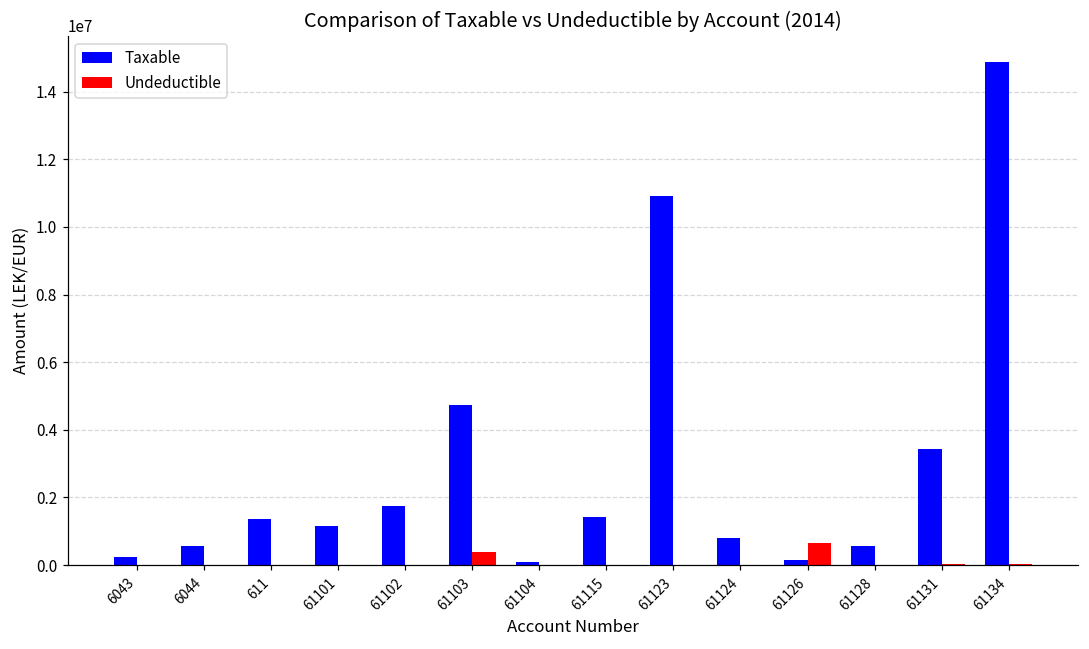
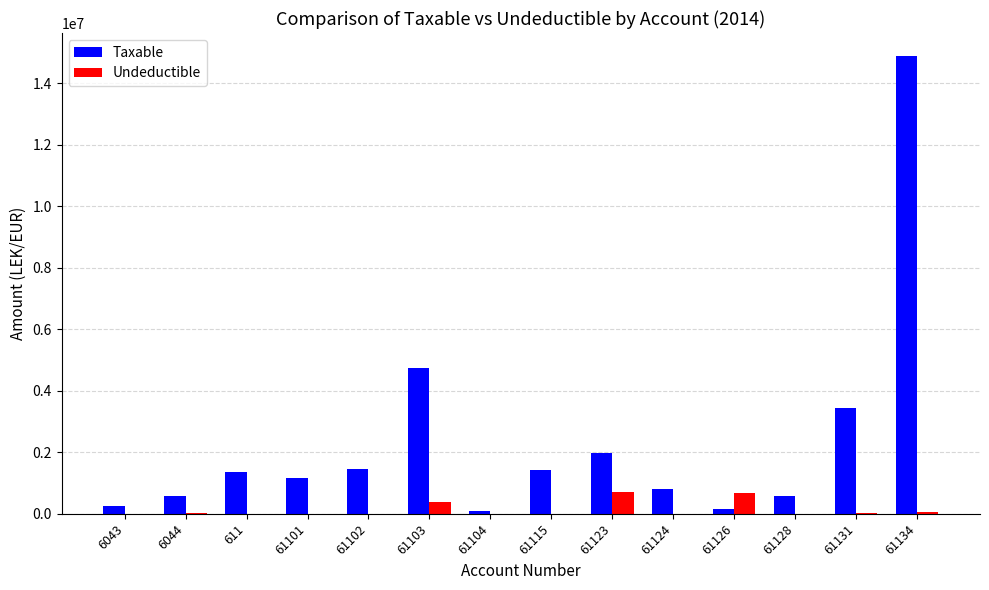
Taxable, 61102: 1700000 -> 1400000
Taxable, 61123: 10900000 -> 2000000
Undeductible, 61123: 0 -> 700000
